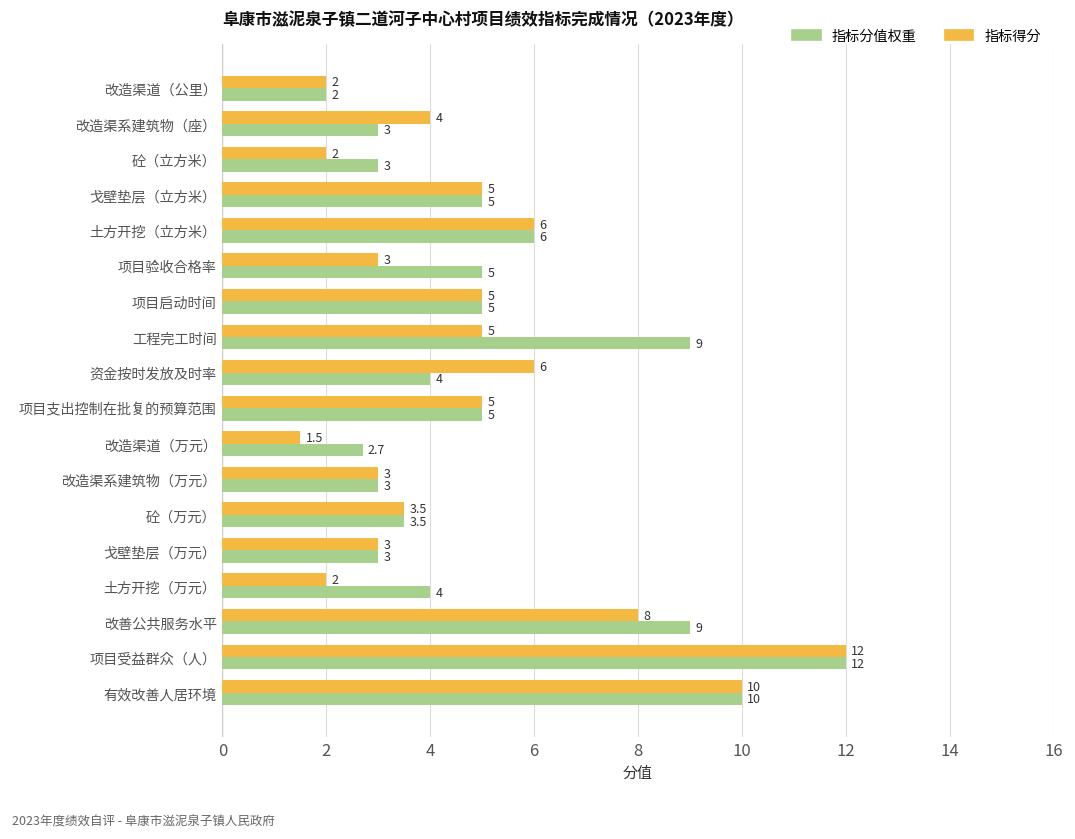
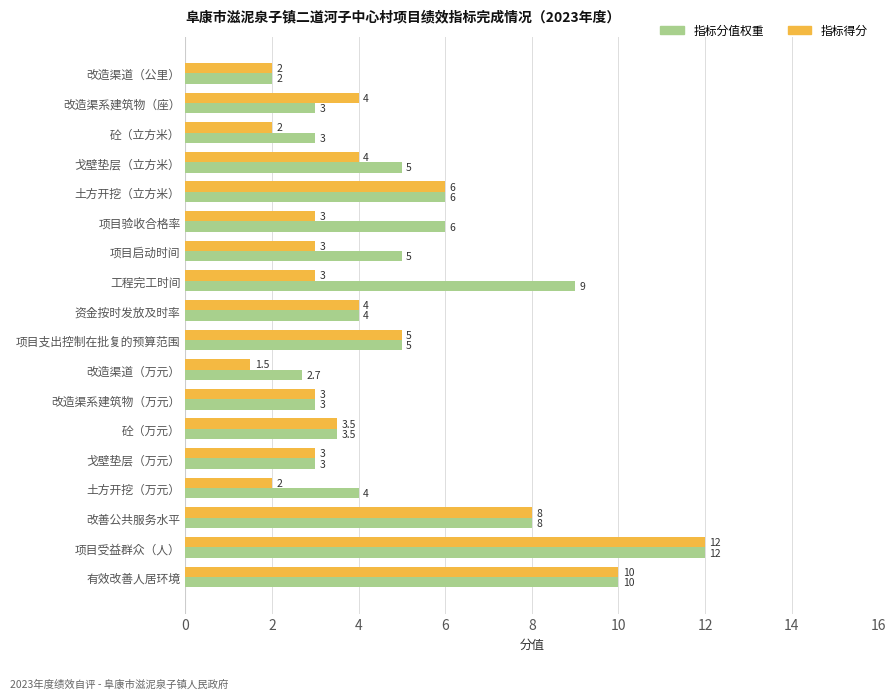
指标得分, 戈壁垫层（立方米）: 5 -> 4
指标分值权重, 项目验收合格率: 5 -> 6
指标得分, 项目启动时间: 5 -> 3
指标得分, 工程完工时间: 5 -> 3
指标得分, 资金按时发放及时率: 6 -> 4
指标分值权重, 改善公共服务水平: 9 -> 8
